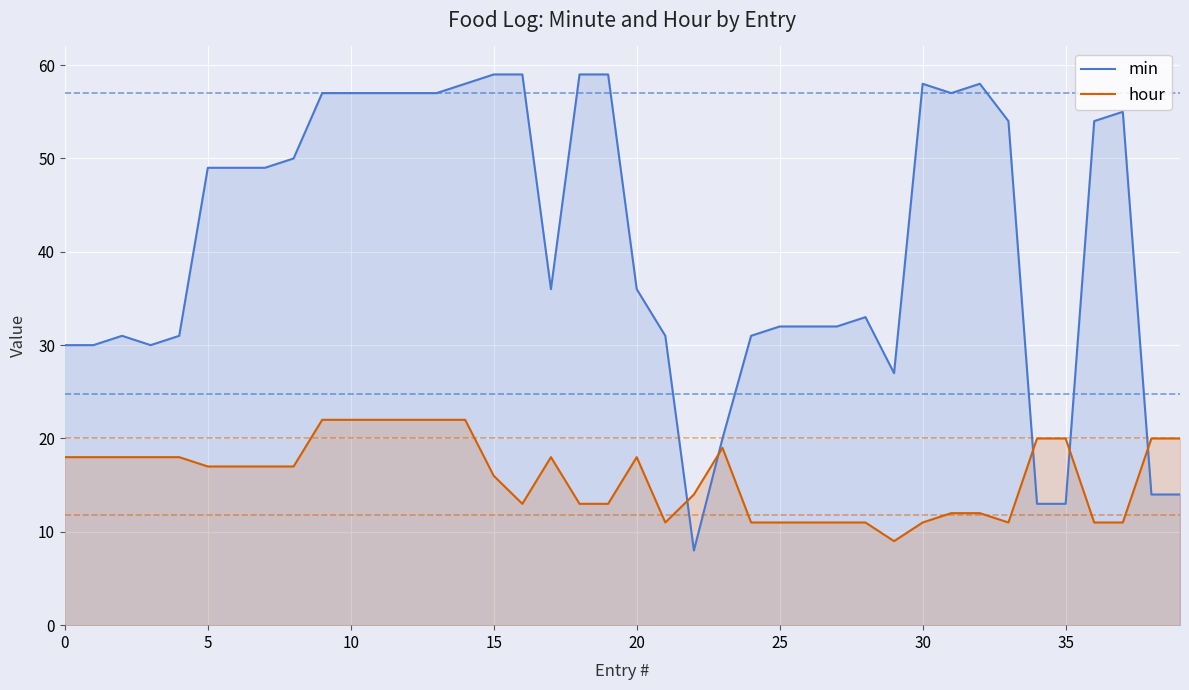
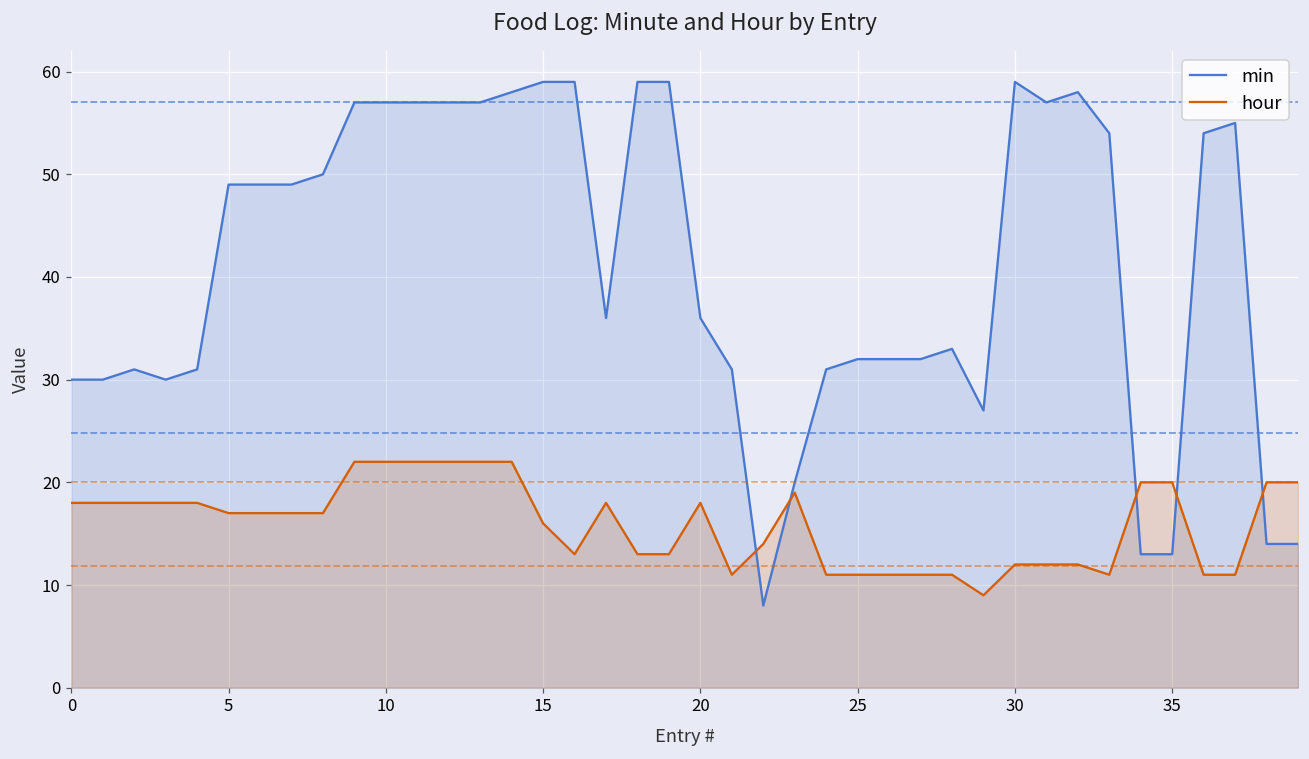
min, 30: 58 -> 59
hour, 30: 11 -> 12
